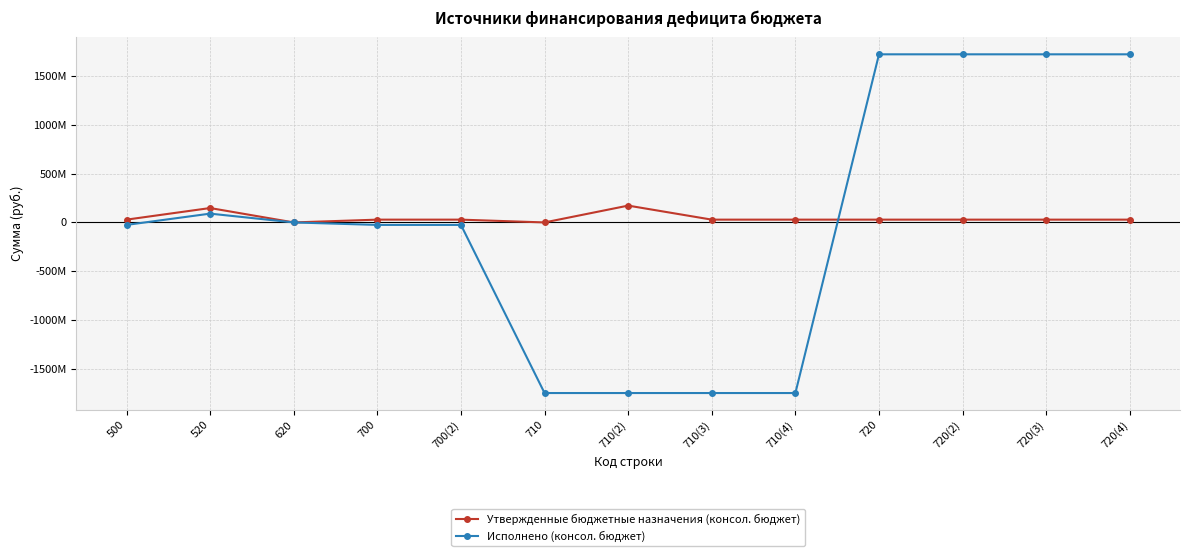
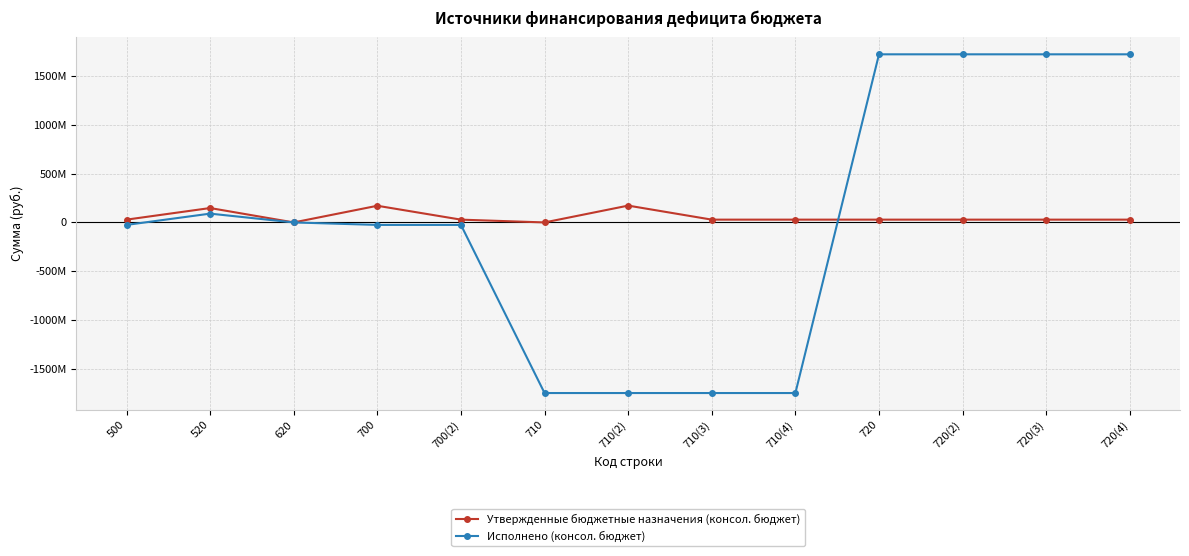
Утвержденные бюджетные назначения (консол. бюджет), 700: 0 -> 200000000
